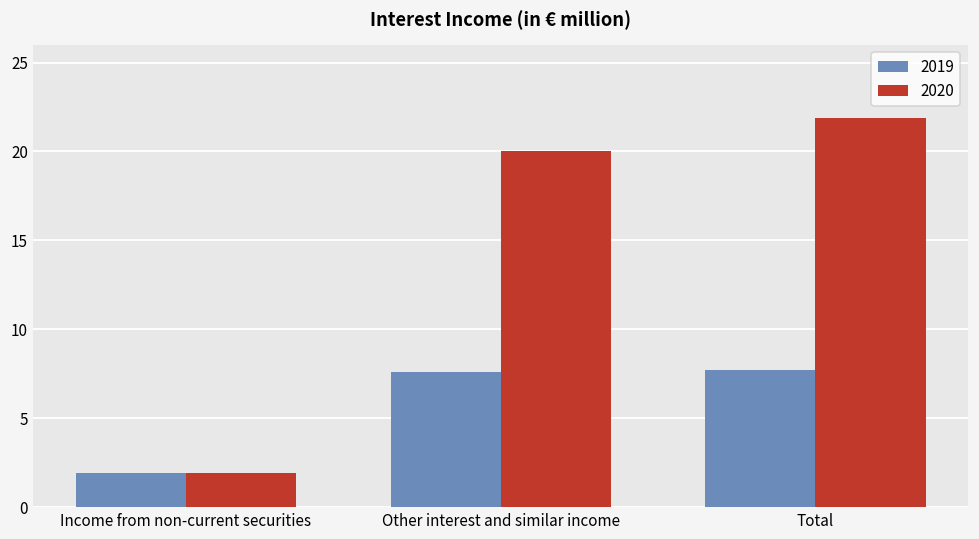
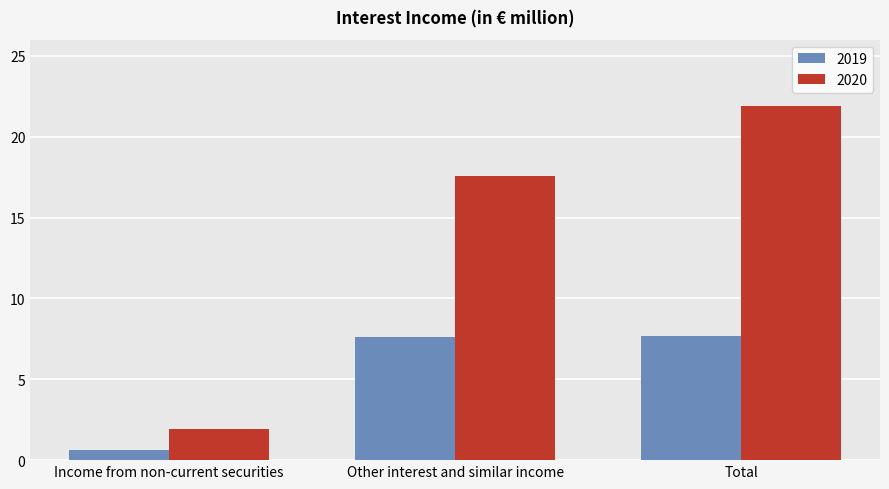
2019, Income from non-current securities: 1.9 -> 0.6
2020, Other interest and similar income: 20.0 -> 17.6
